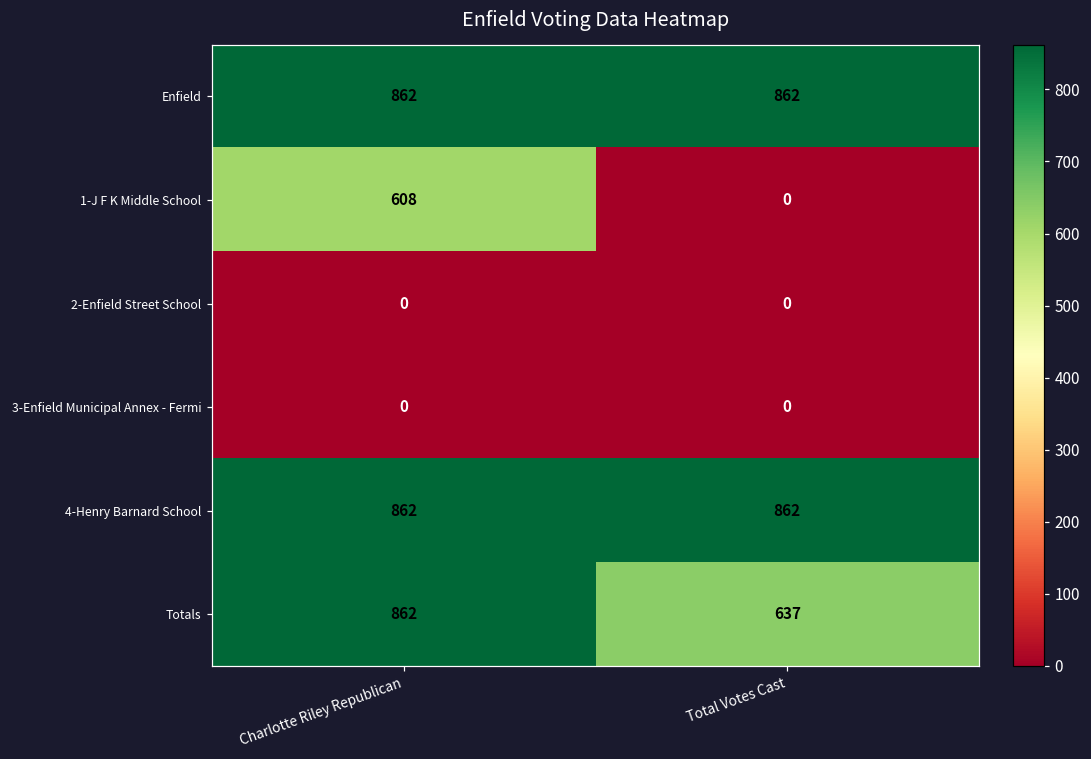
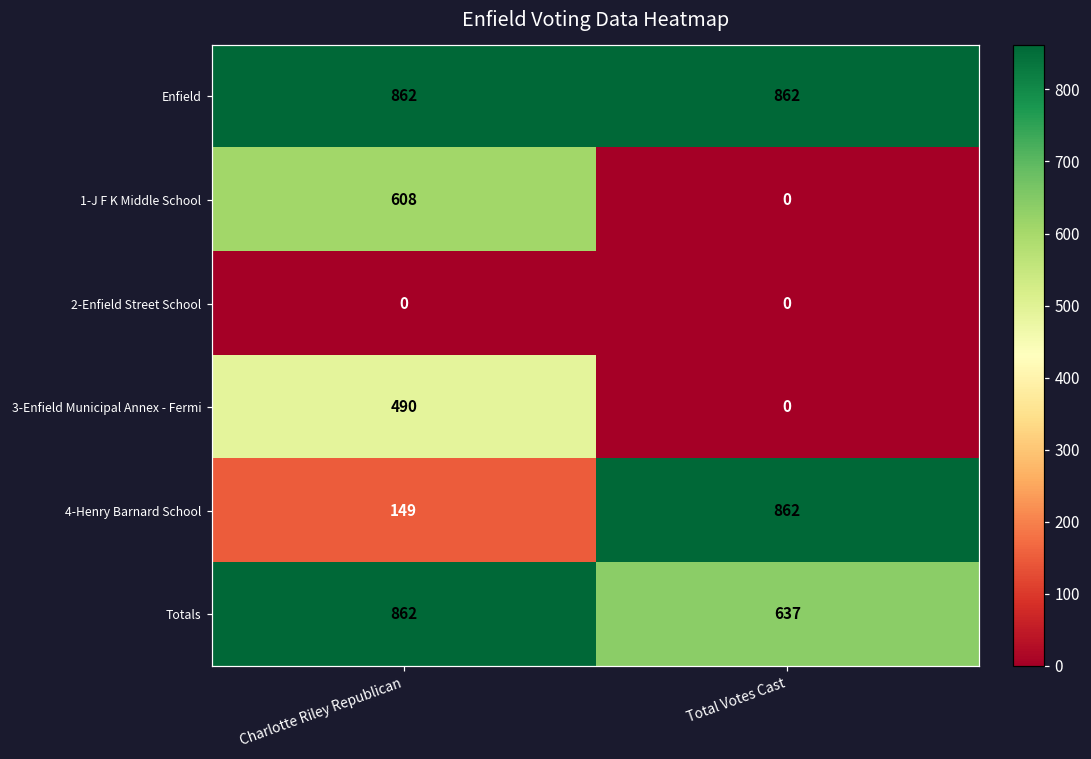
3-Enfield Municipal Annex - Fermi, Charlotte Riley Republican: 0 -> 490
4-Henry Barnard School, Charlotte Riley Republican: 862 -> 149
